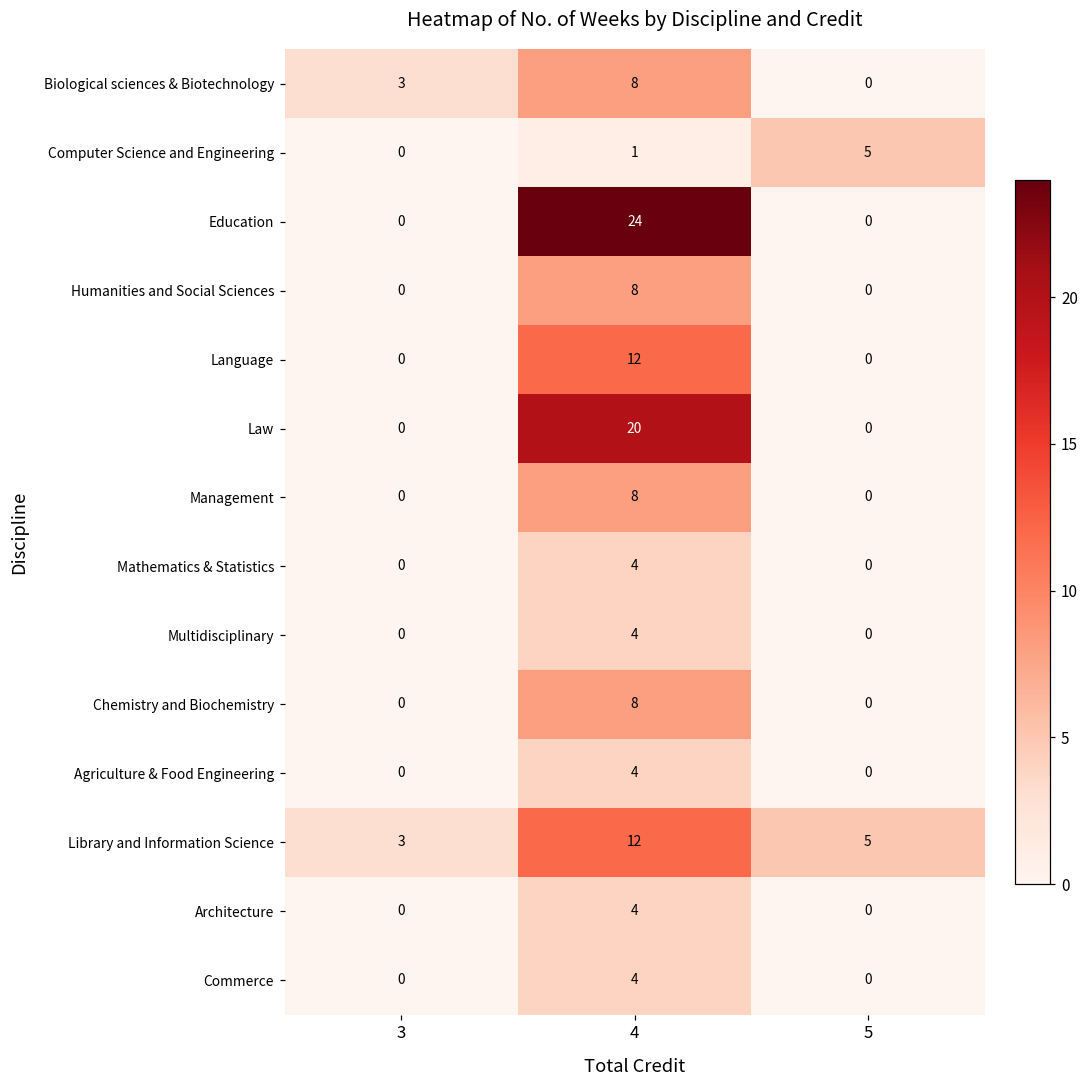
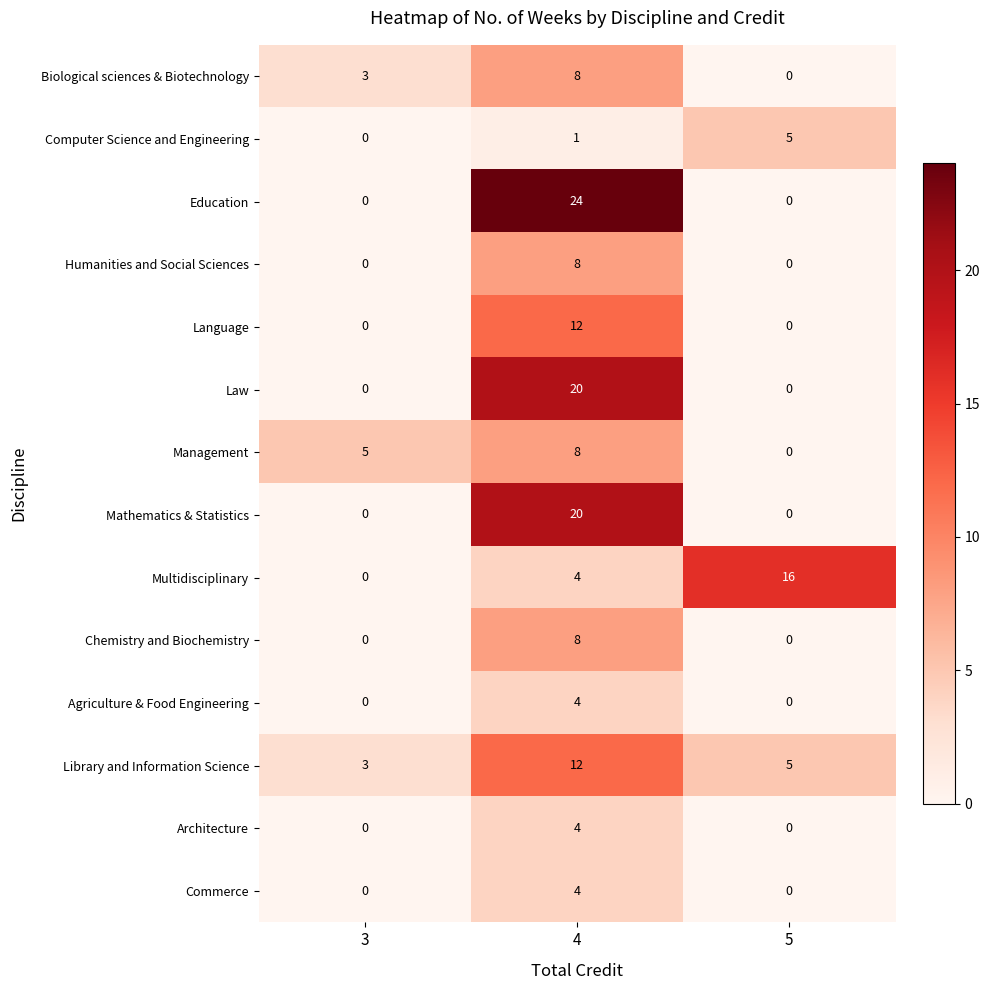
Management, 3: 0 -> 5
Mathematics & Statistics, 4: 4 -> 20
Multidisciplinary, 5: 0 -> 16
